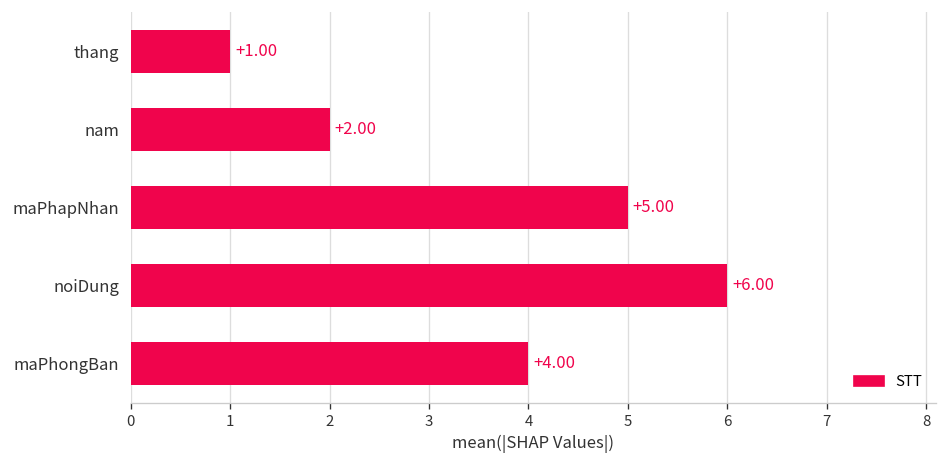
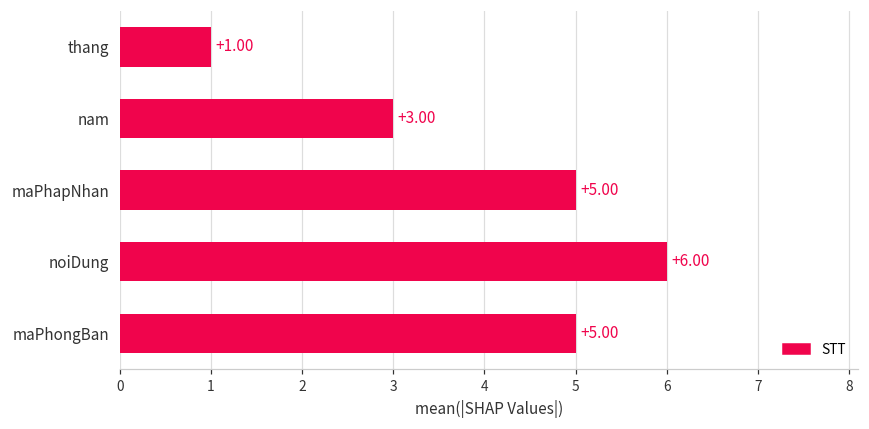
nam: +2.00 -> +3.00
maPhongBan: +4.00 -> +5.00
